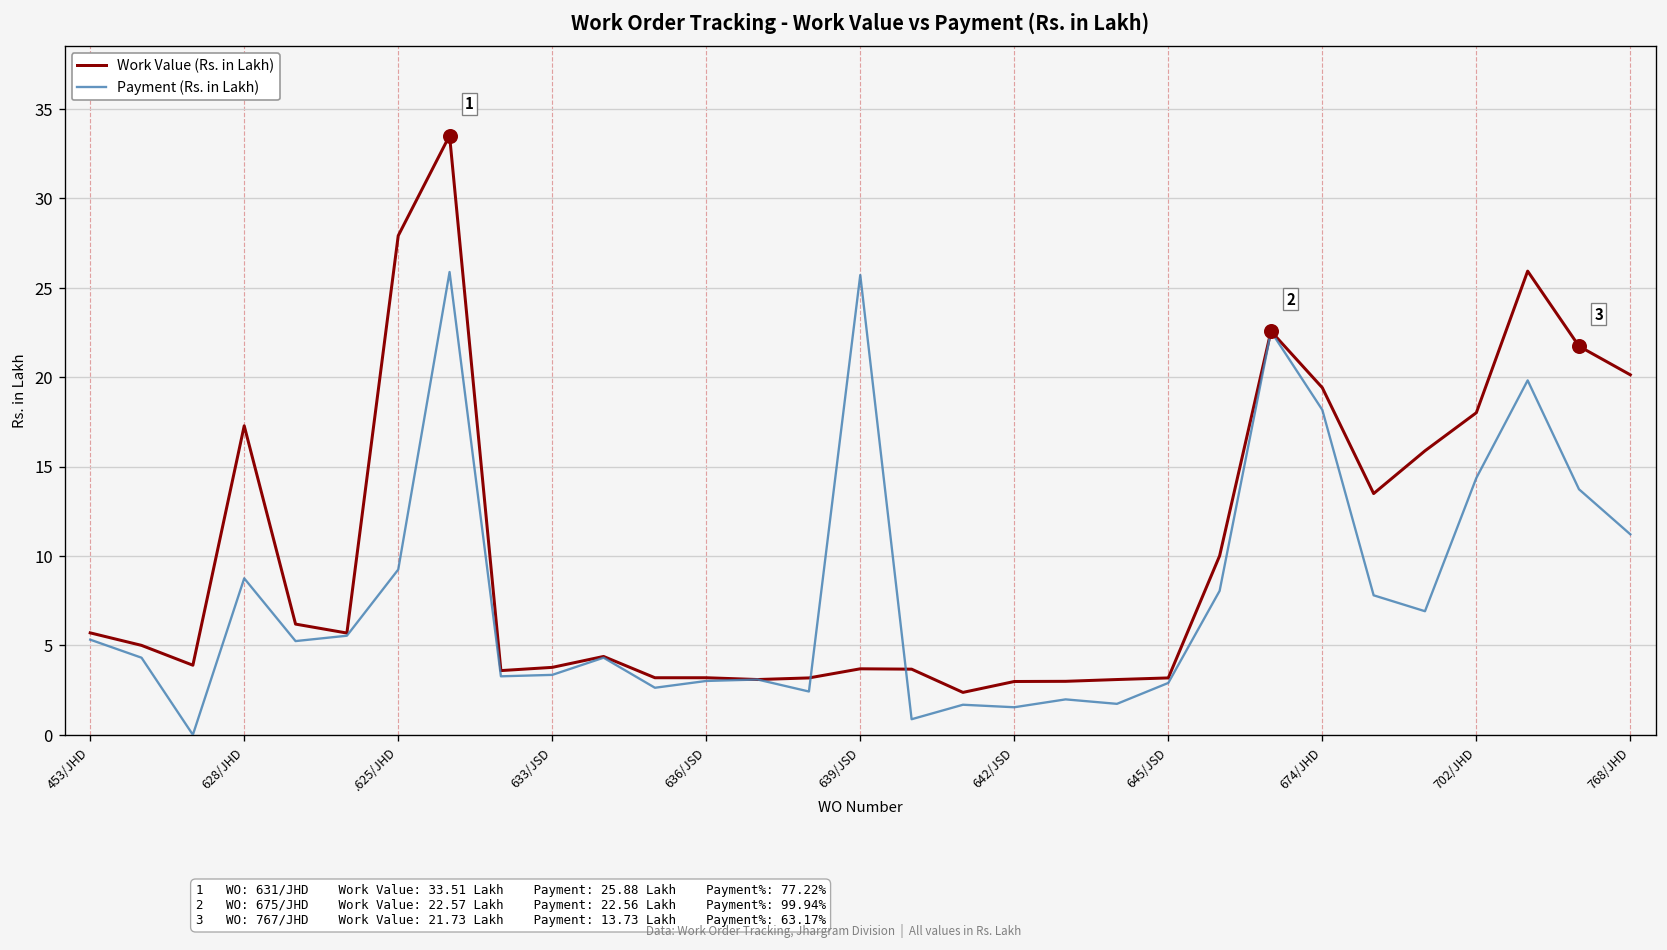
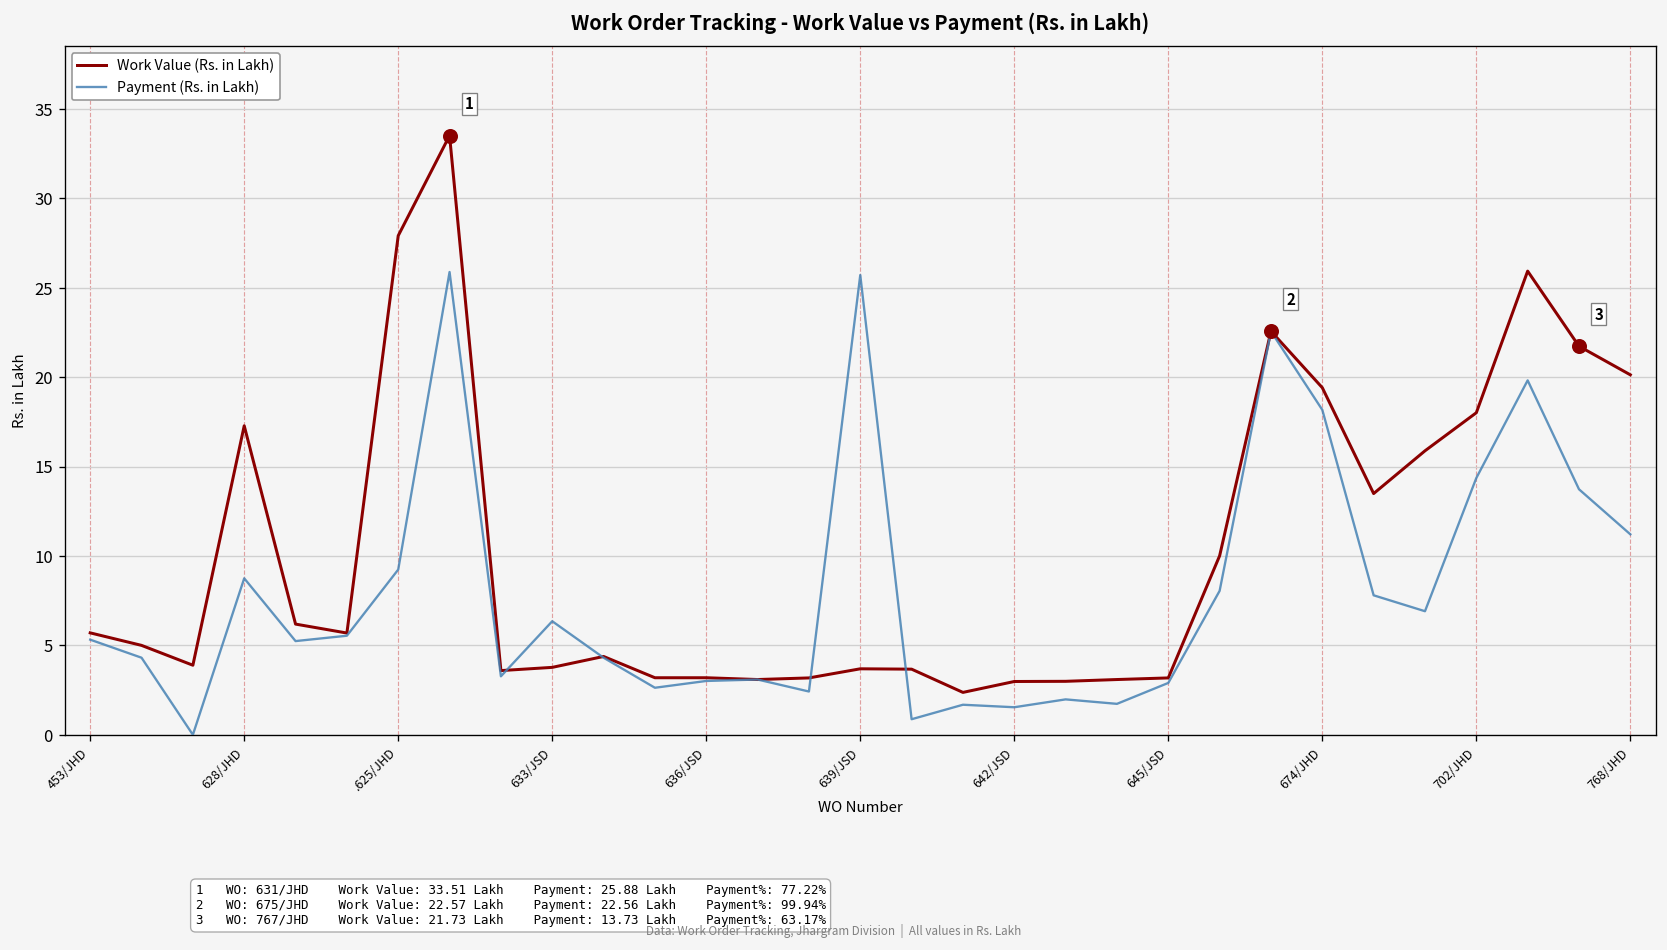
Payment (Rs. in Lakh), 633/JSD: 3.4 -> 6.4
